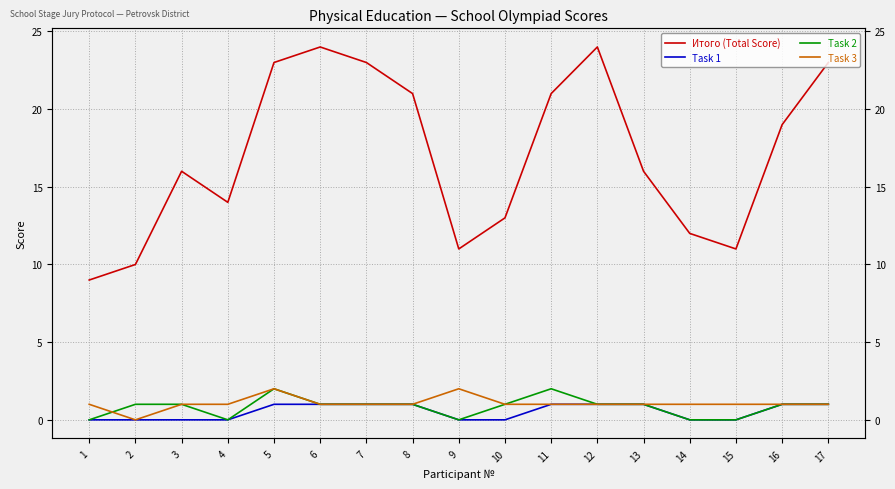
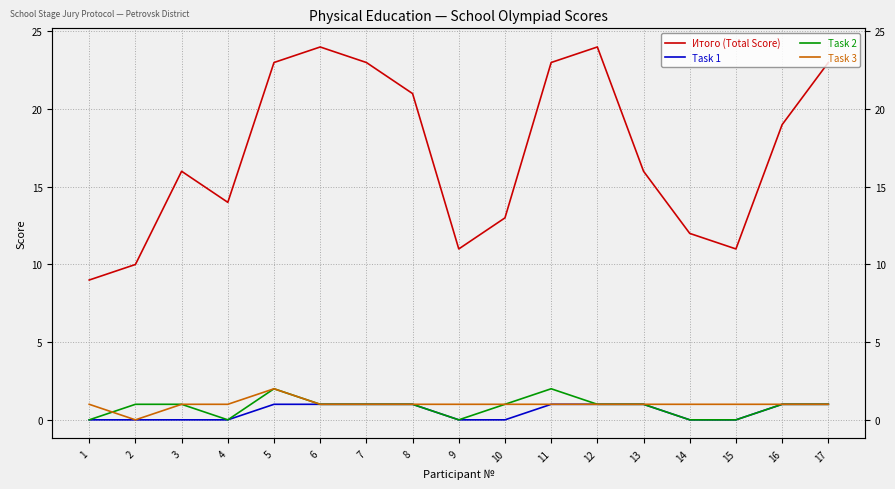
Task 3, 9: 2 -> 1
Итого (Total Score), 11: 21 -> 23
